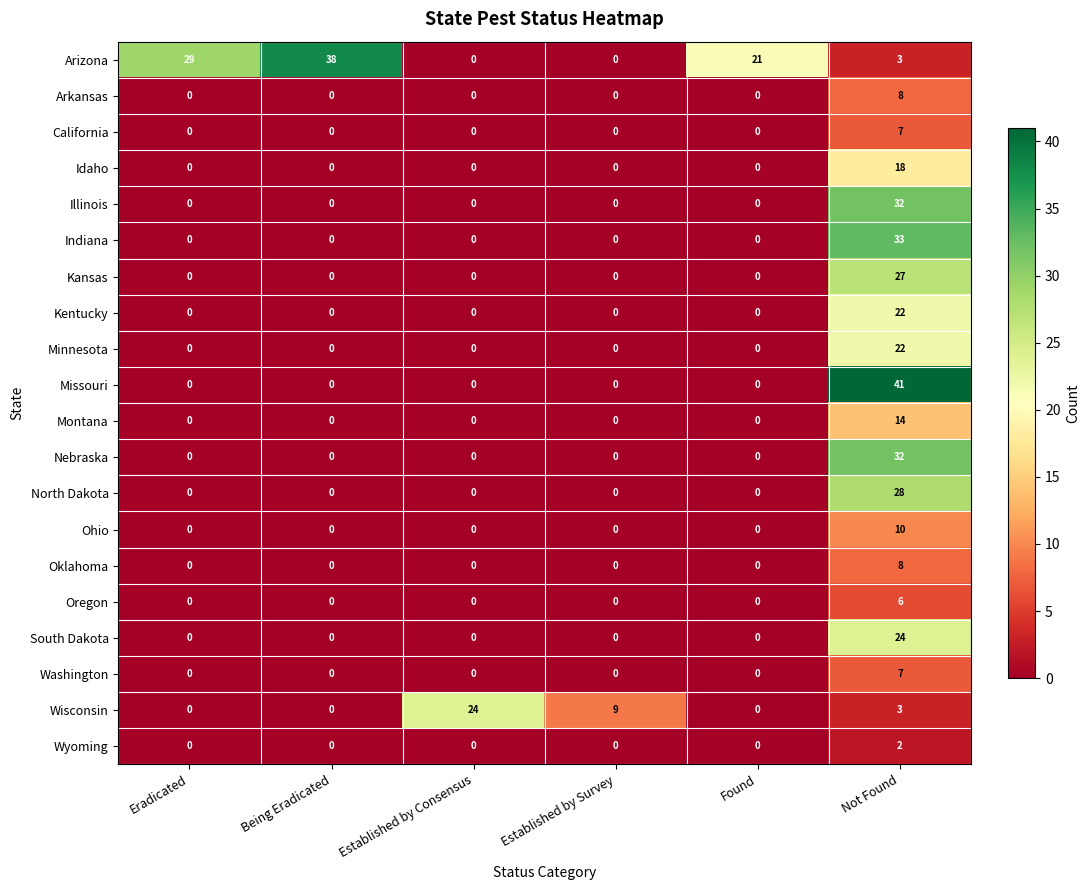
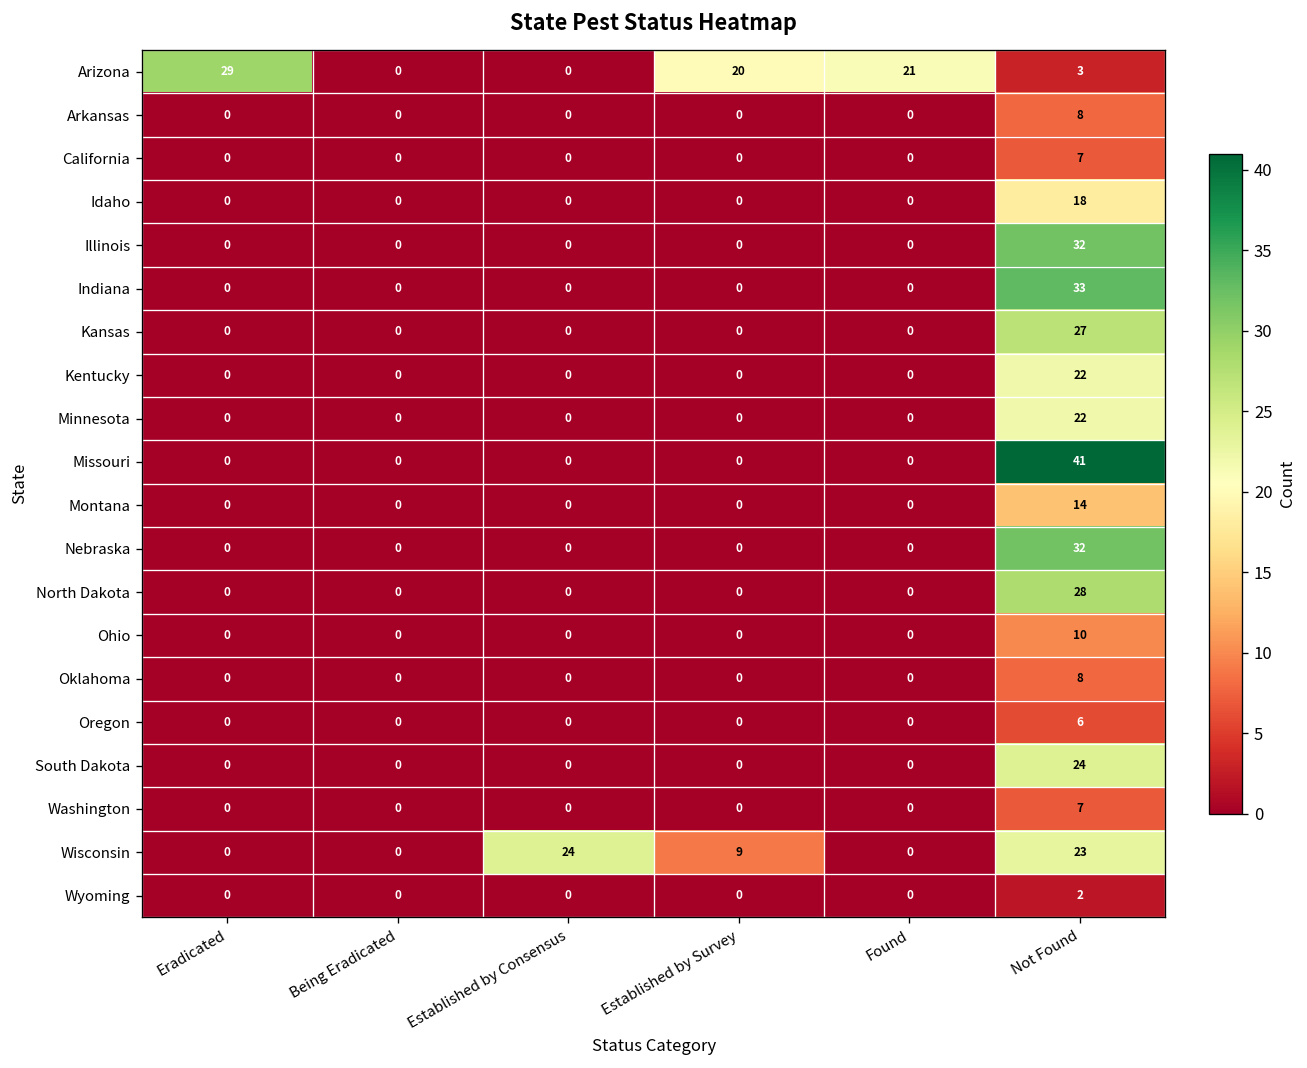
Arizona, Being Eradicated: 38 -> 0
Arizona, Established by Survey: 0 -> 20
Wisconsin, Not Found: 3 -> 23
